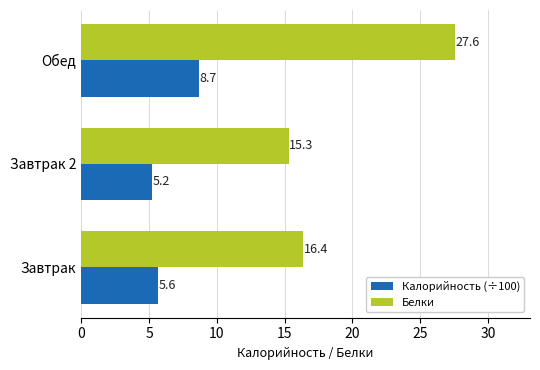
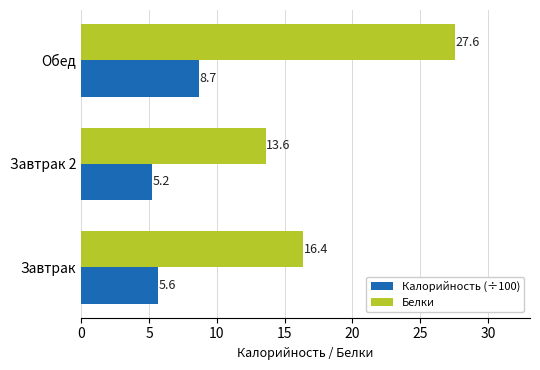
Белки, Завтрак 2: 15.3 -> 13.6
